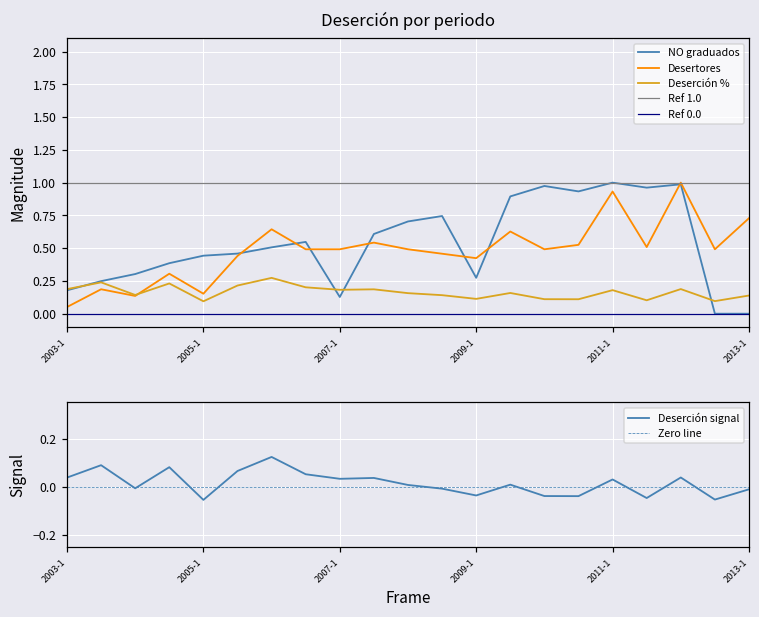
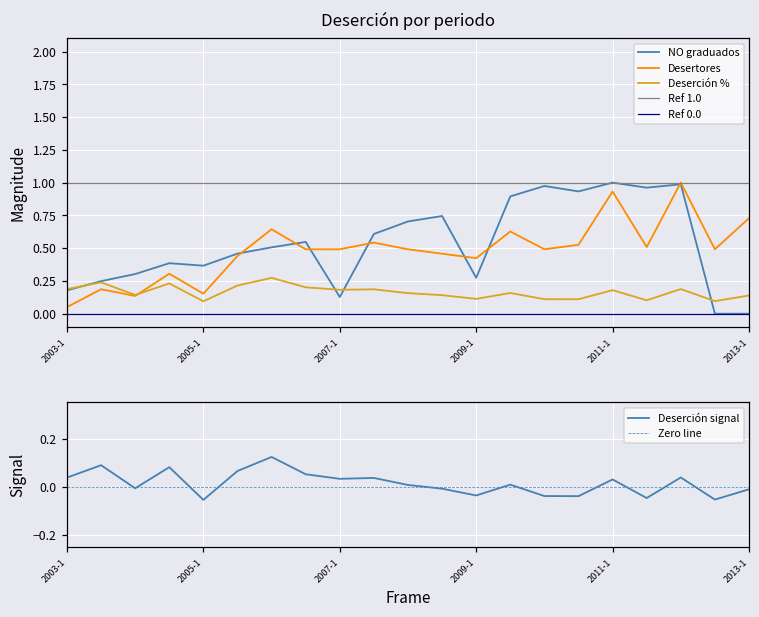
Deserción por periodo, NO graduados, 2005-1: 0.44 -> 0.37
